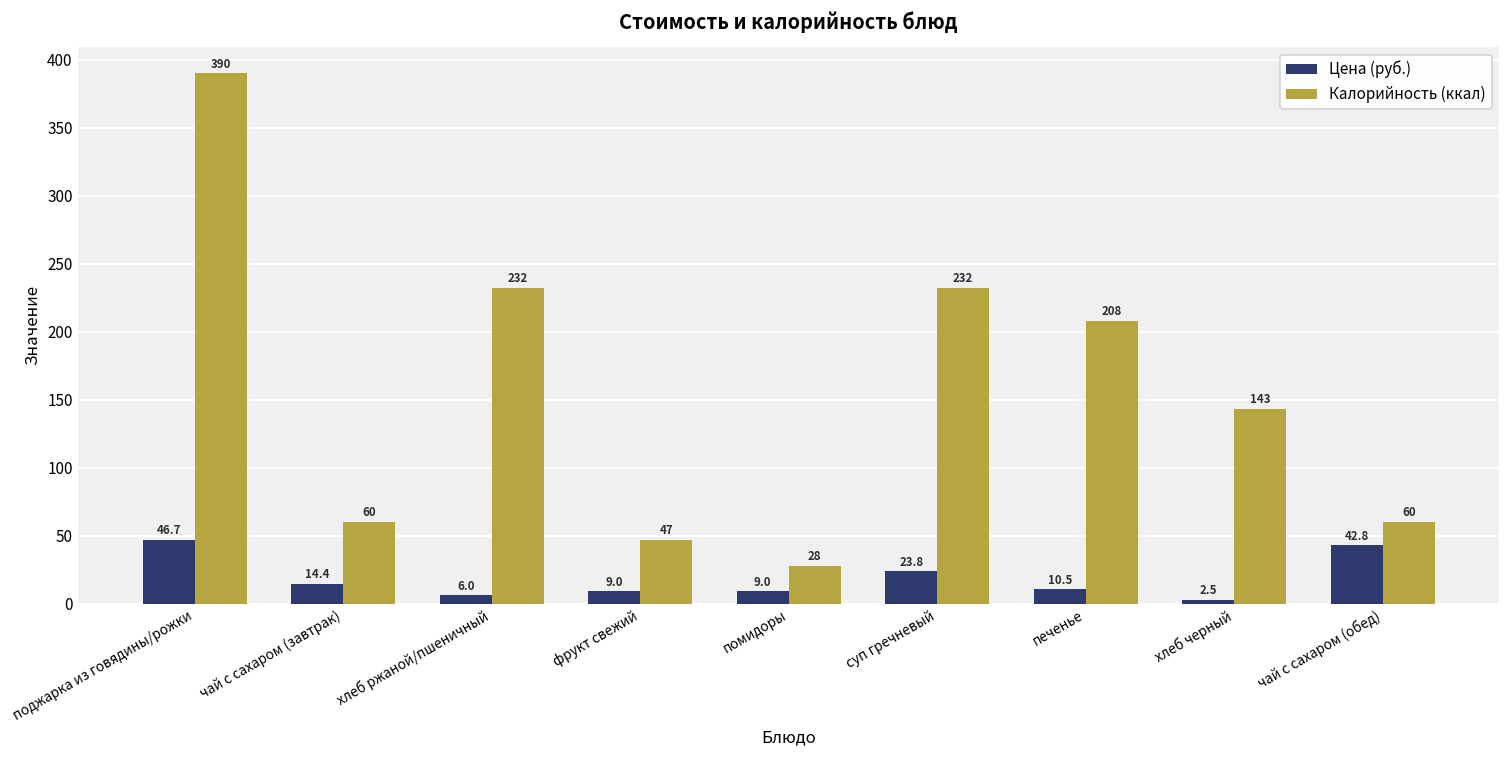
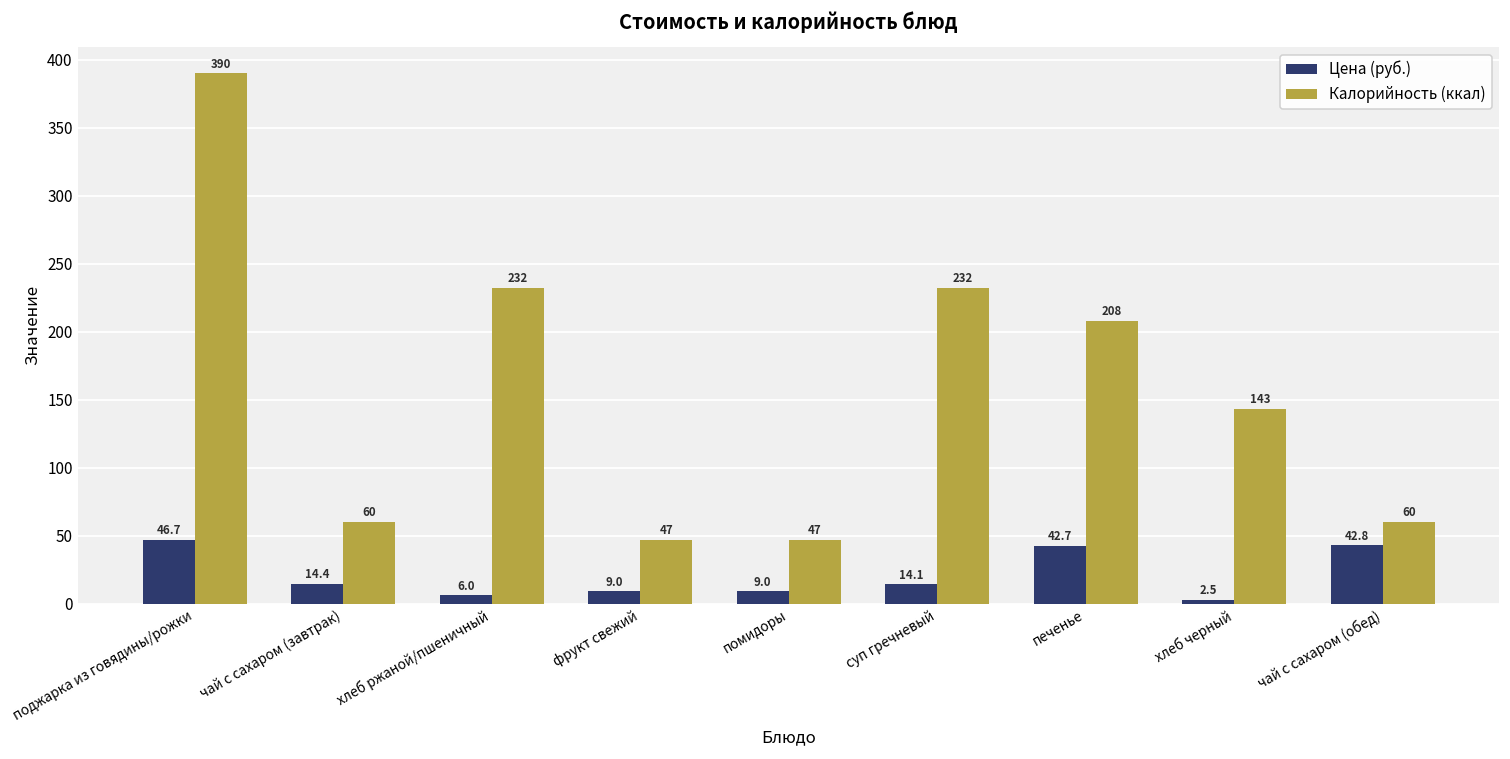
Калорийность (ккал), помидоры: 28 -> 47
Цена (руб.), суп гречневый: 23.8 -> 14.1
Цена (руб.), печенье: 10.5 -> 42.7
